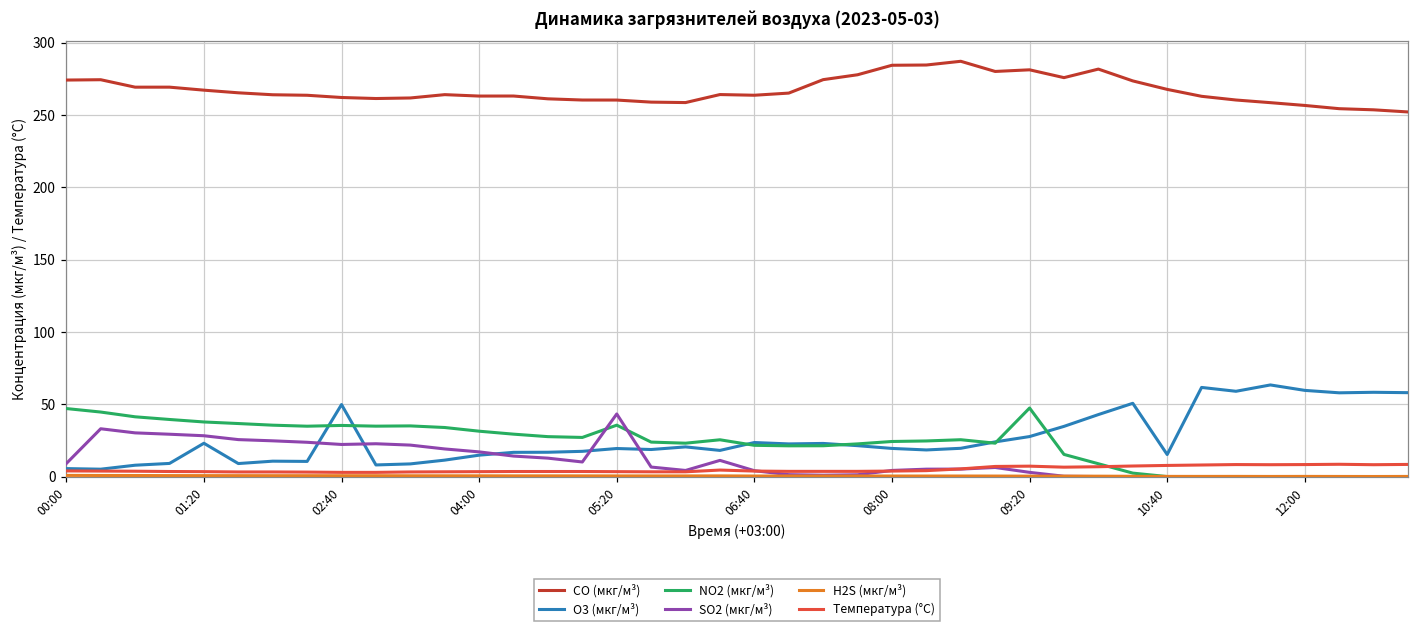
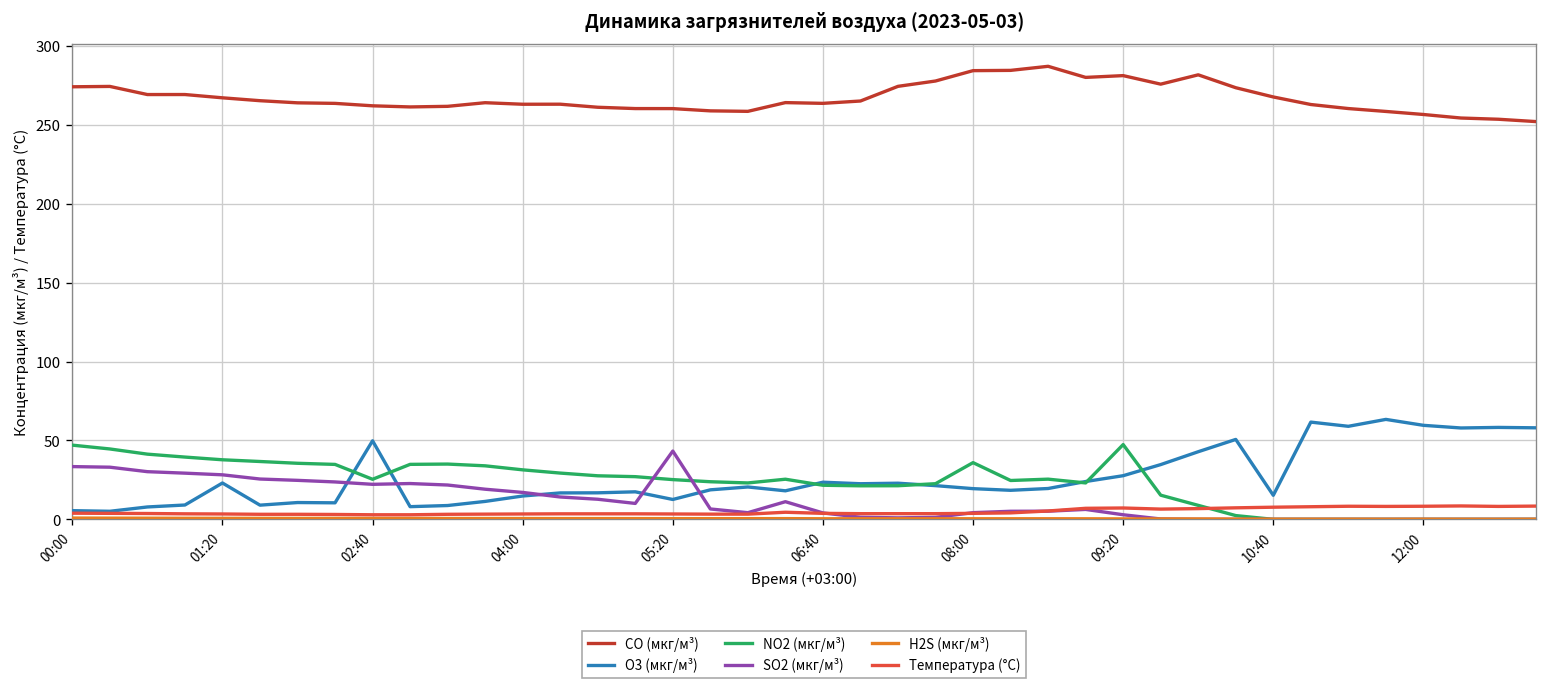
SO2 (мкг/м³), 00:00: 9 -> 33
NO2 (мкг/м³), 02:40: 35 -> 25
O3 (мкг/м³), 05:20: 19 -> 13
NO2 (мкг/м³), 05:20: 36 -> 25
NO2 (мкг/м³), 08:00: 24 -> 36
